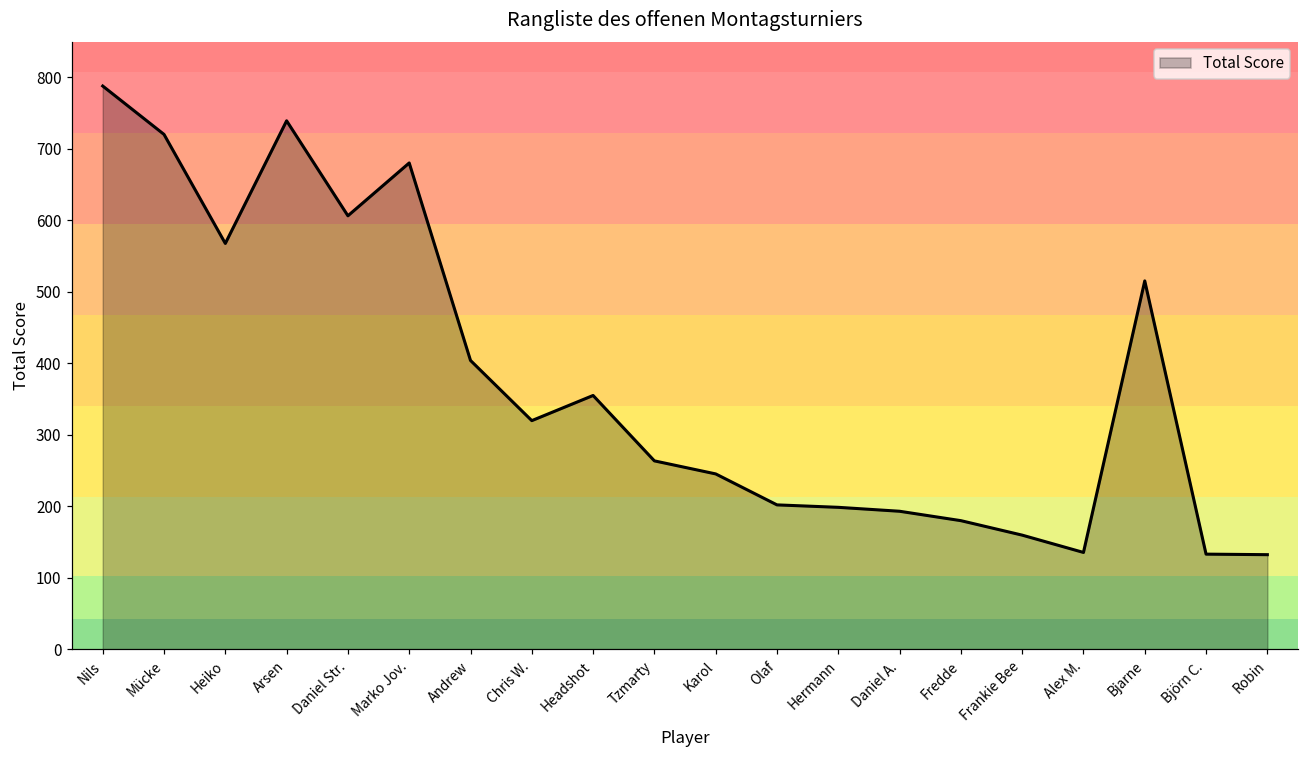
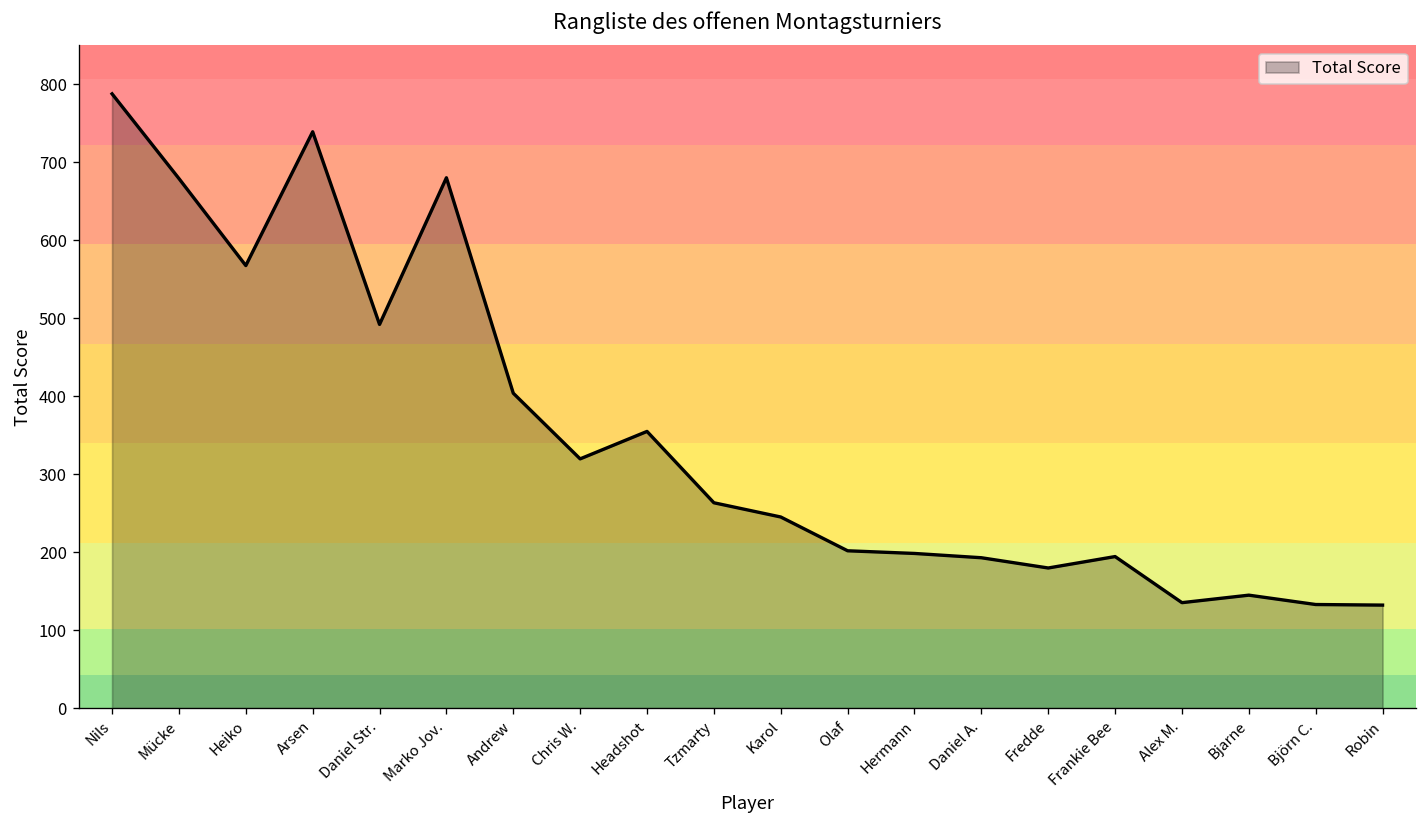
Mücke: 720 -> 680
Daniel Str.: 610 -> 490
Frankie Bee: 160 -> 190
Bjarne: 520 -> 150
